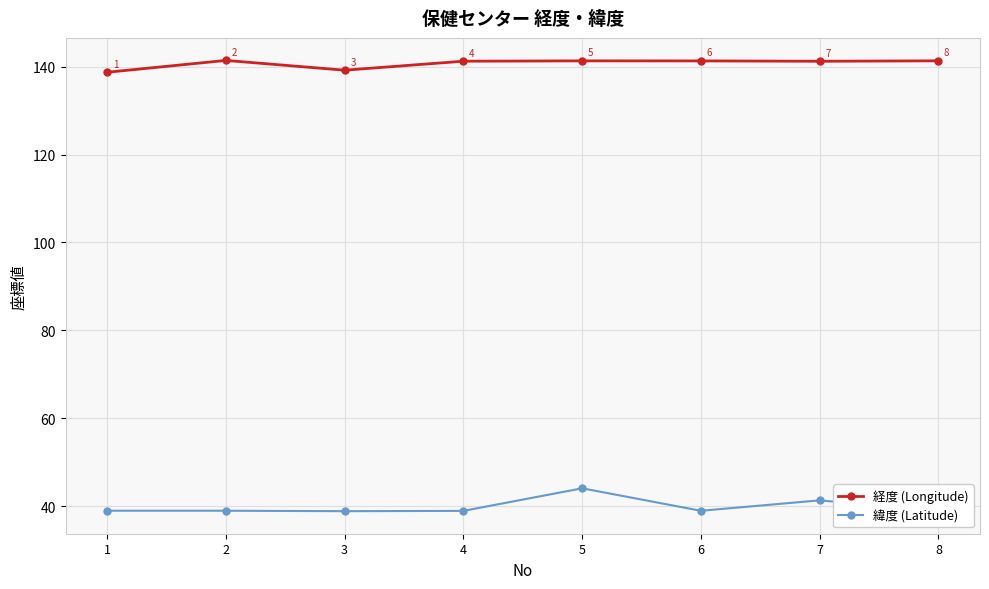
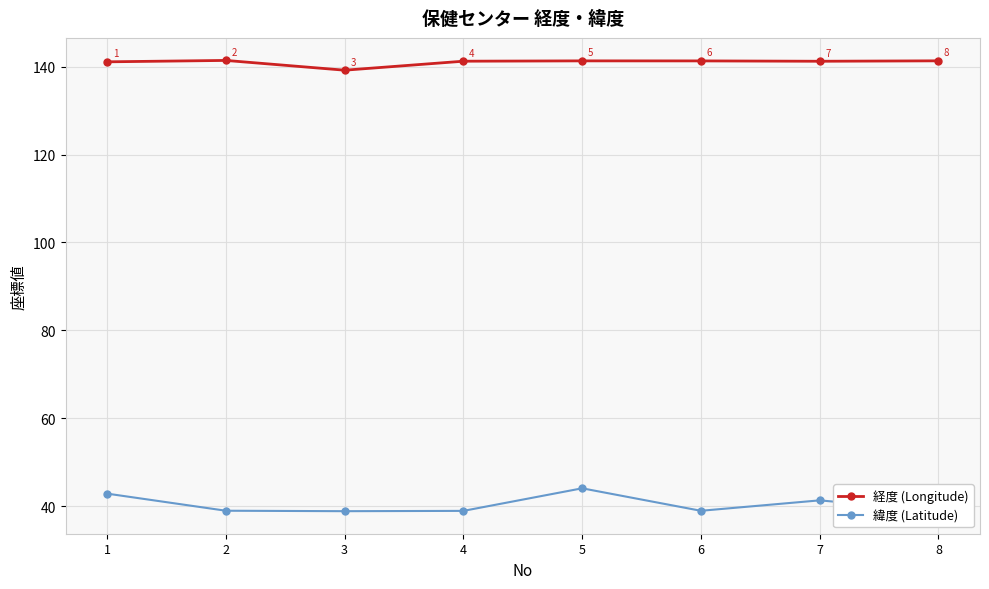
経度 (Longitude), 1: 139 -> 141
緯度 (Latitude), 1: 39 -> 43
